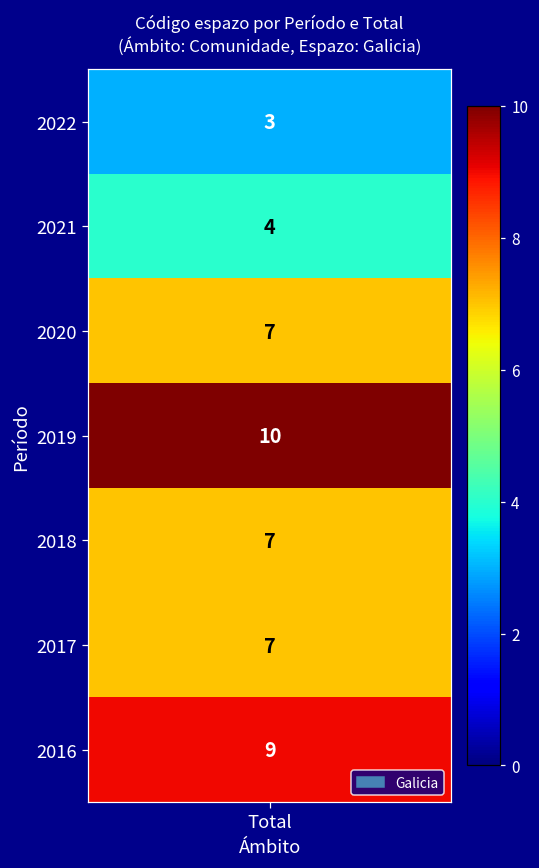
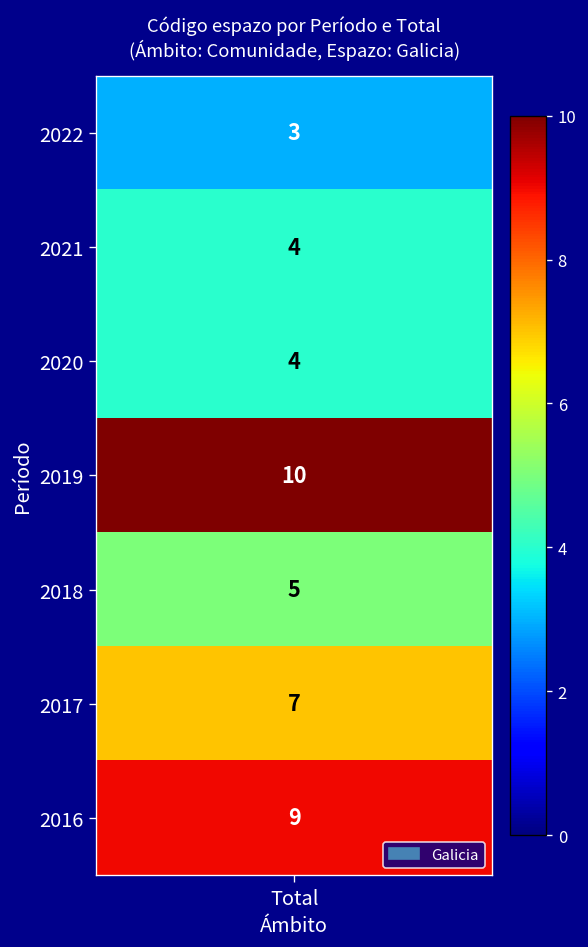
2020, Total: 7 -> 4
2018, Total: 7 -> 5
